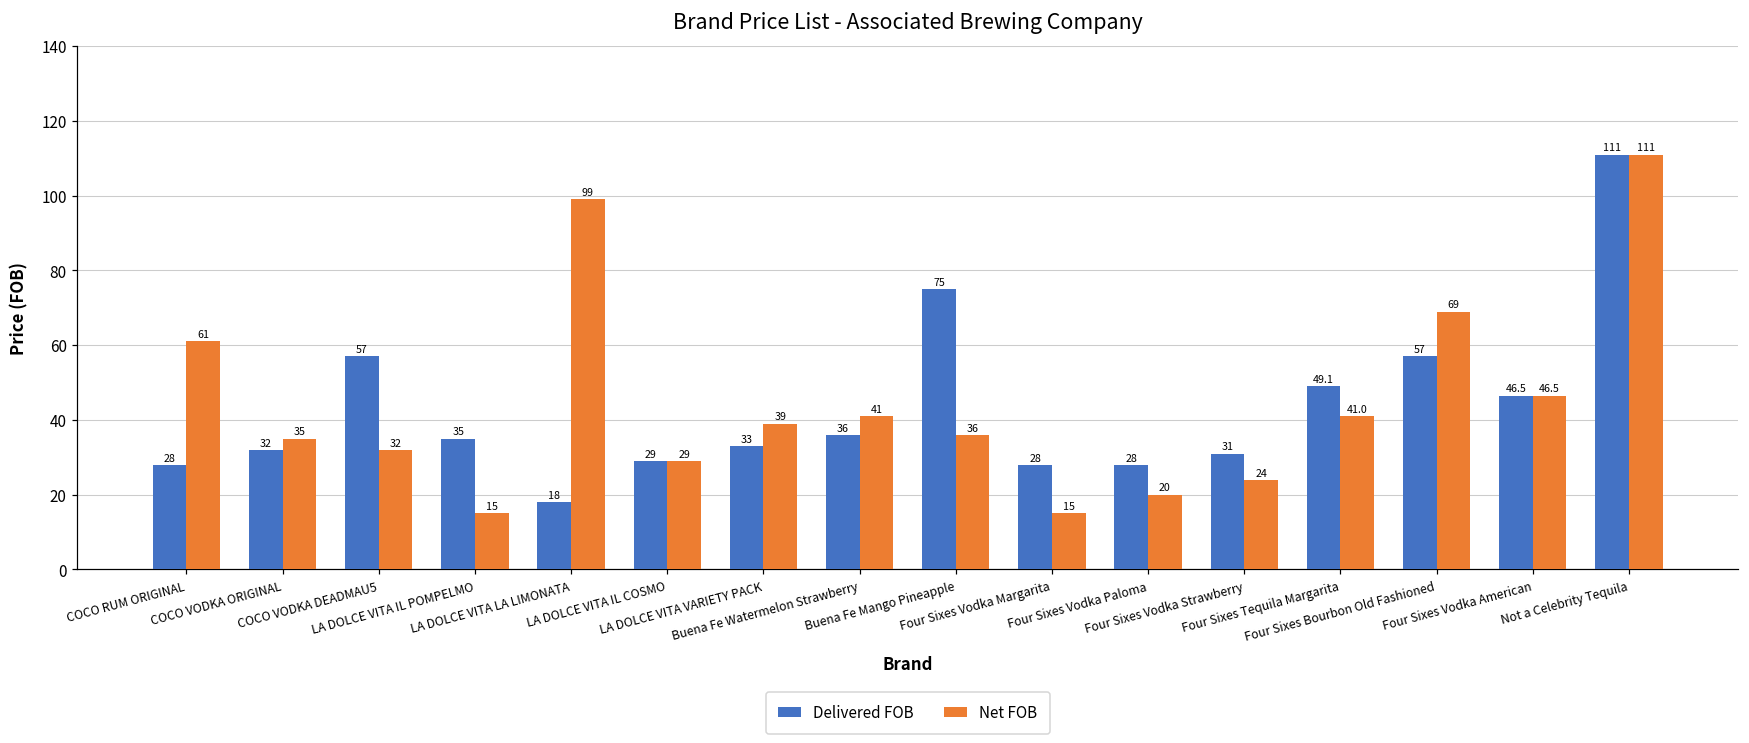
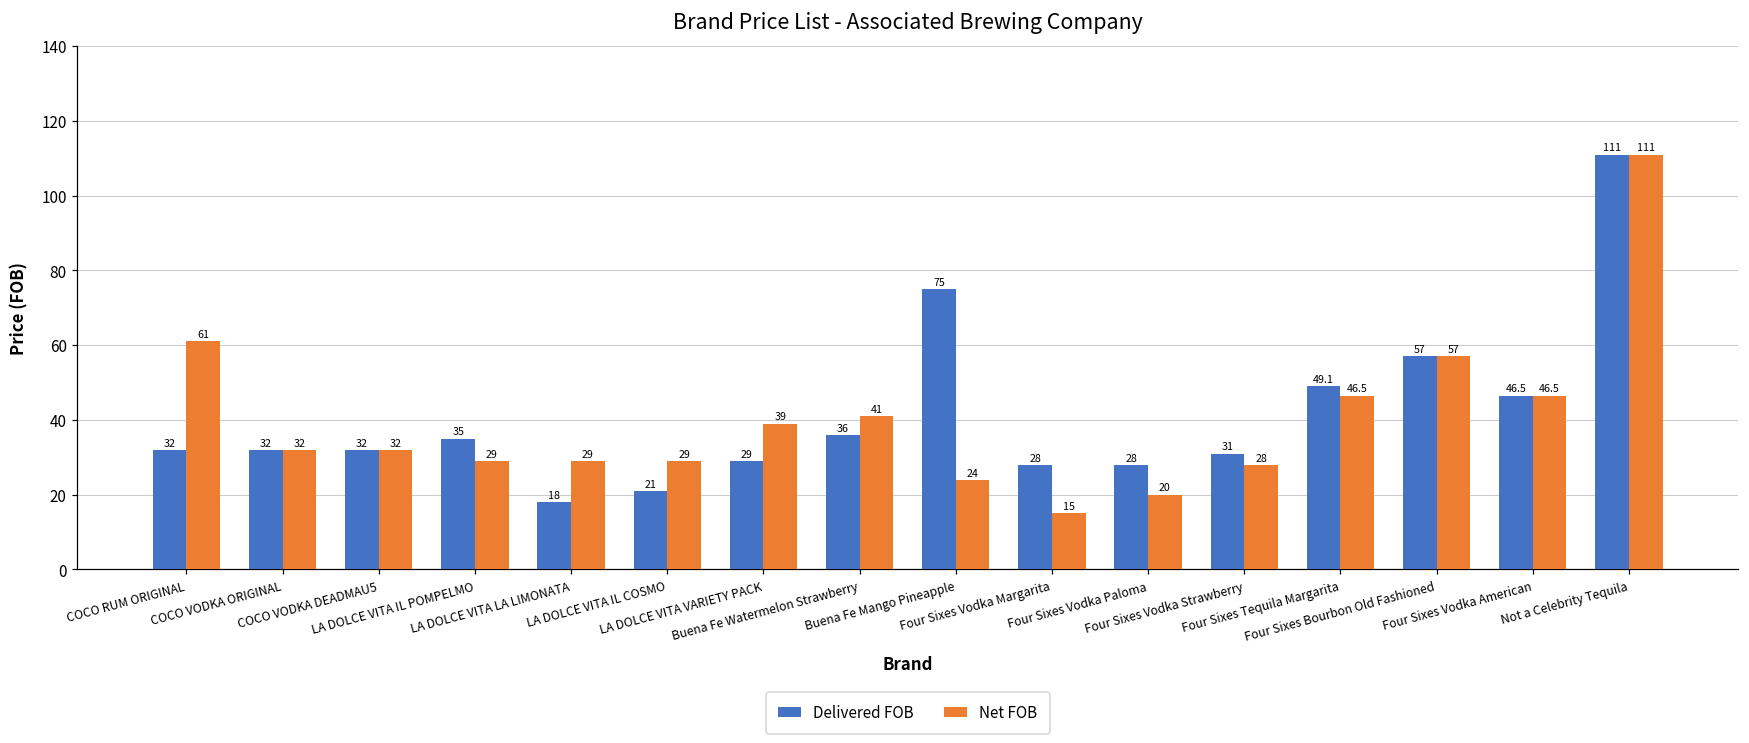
Delivered FOB, COCO RUM ORIGINAL: 28 -> 32
Net FOB, COCO VODKA ORIGINAL: 35 -> 32
Delivered FOB, COCO VODKA DEADMAU5: 57 -> 32
Net FOB, LA DOLCE VITA IL POMPELMO: 15 -> 29
Net FOB, LA DOLCE VITA LA LIMONATA: 99 -> 29
Delivered FOB, LA DOLCE VITA IL COSMO: 29 -> 21
Delivered FOB, LA DOLCE VITA VARIETY PACK: 33 -> 29
Net FOB, Buena Fe Mango Pineapple: 36 -> 24
Net FOB, Four Sixes Vodka Strawberry: 24 -> 28
Net FOB, Four Sixes Tequila Margarita: 41.0 -> 46.5
Net FOB, Four Sixes Bourbon Old Fashioned: 69 -> 57
